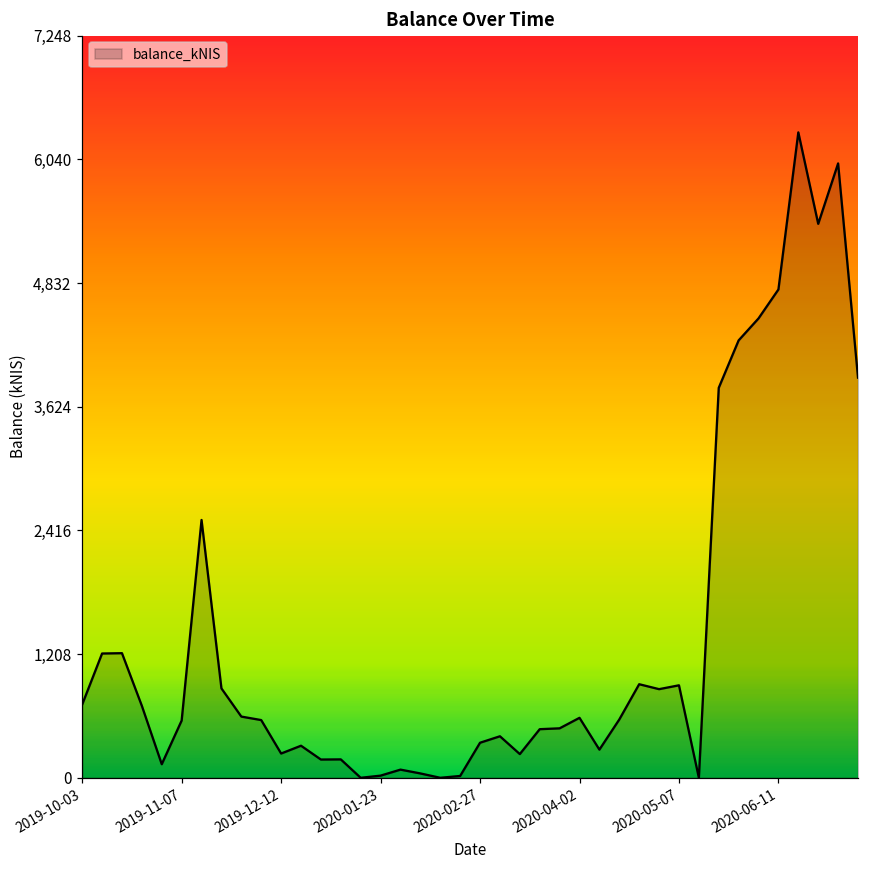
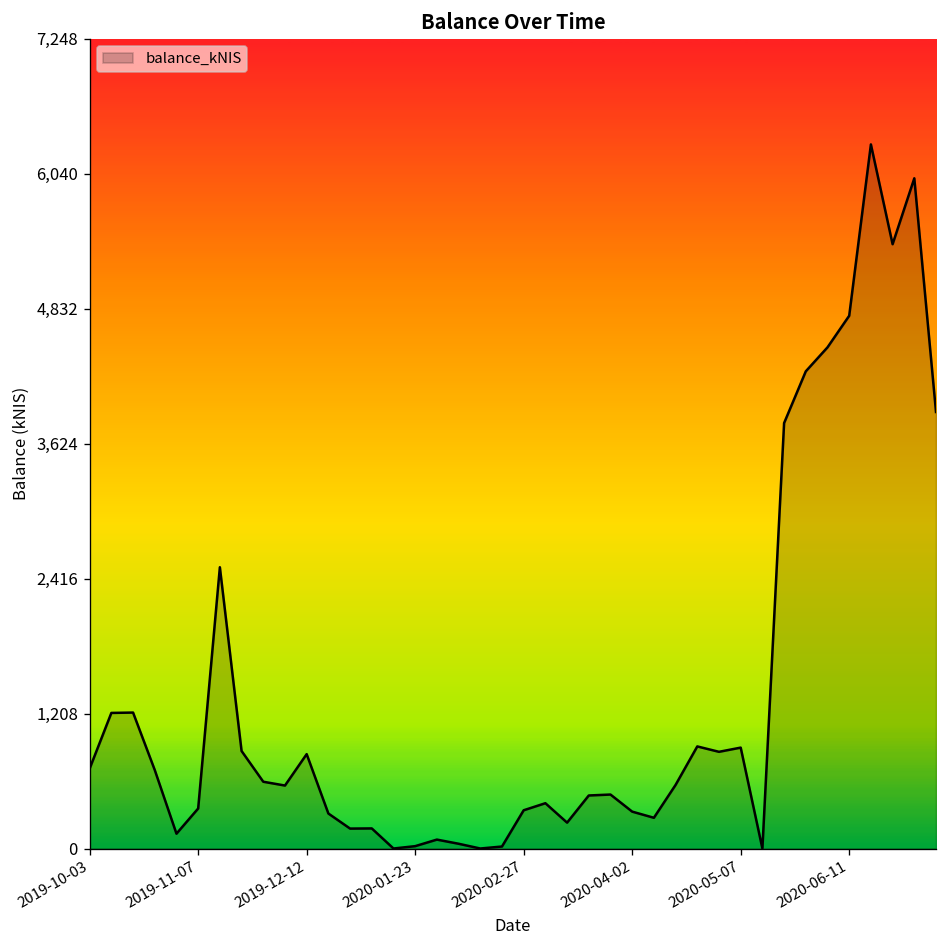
2019-11-07: 600 -> 400
2019-12-12: 200 -> 800
2020-04-02: 600 -> 300
